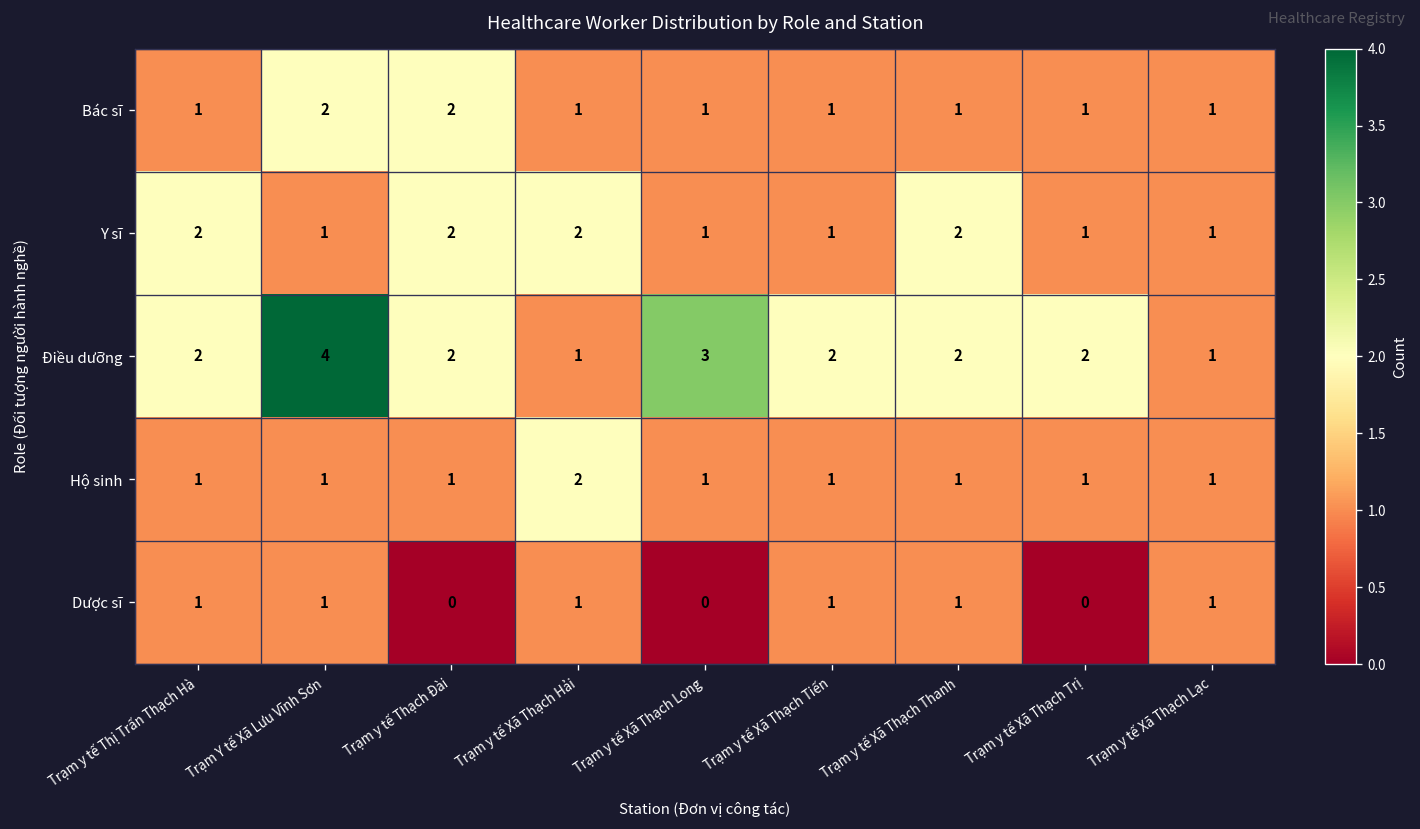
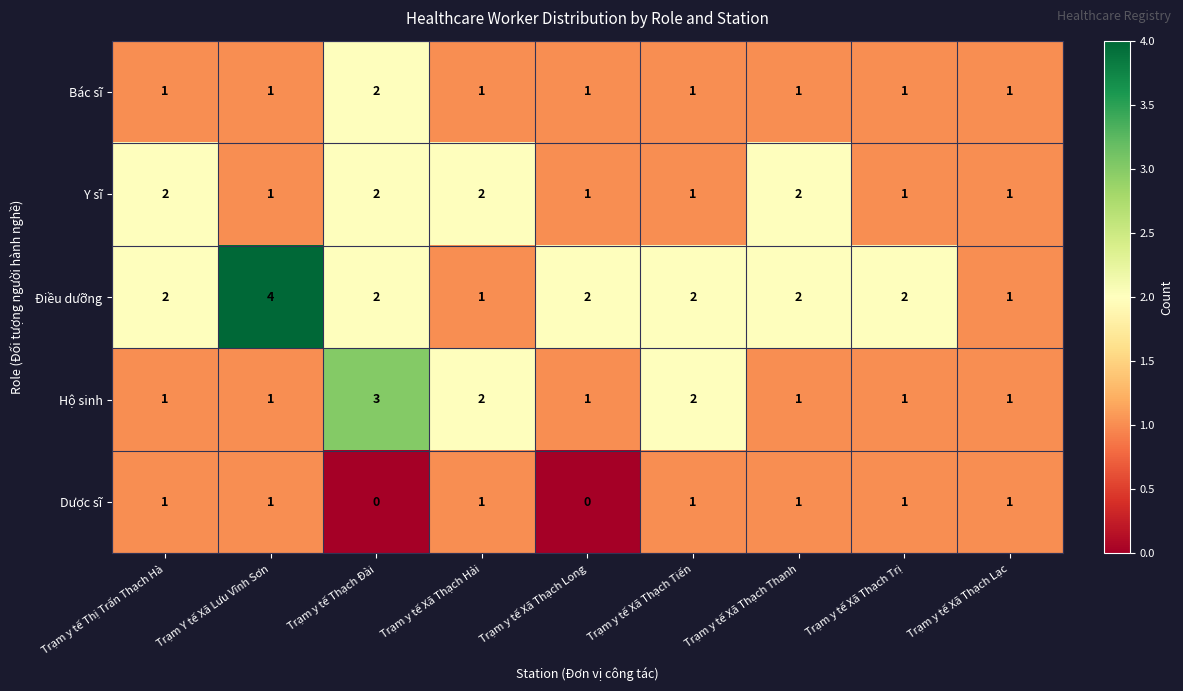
Bác sĩ, Trạm Y tế Xã Lưu Vĩnh Sơn: 2 -> 1
Điều dưỡng, Trạm y tế Xã Thạch Long: 3 -> 2
Hộ sinh, Trạm y tế Thạch Đài: 1 -> 3
Hộ sinh, Trạm y tế Xã Thạch Tiến: 1 -> 2
Dược sĩ, Trạm y tế Xã Thạch Trị: 0 -> 1
